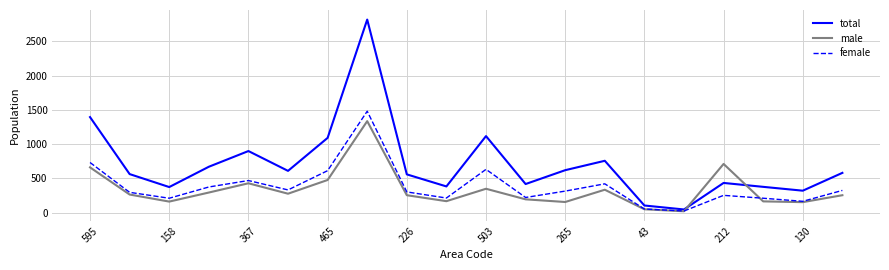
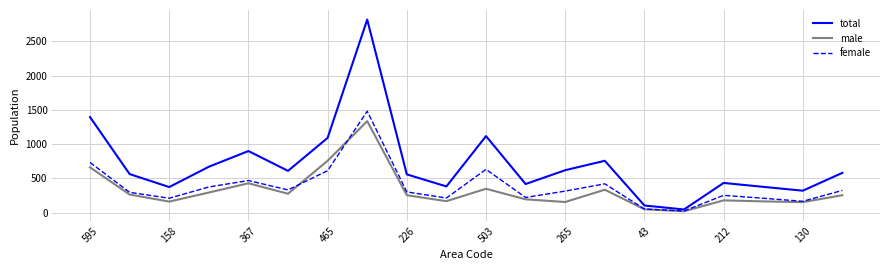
male, 465: 500 -> 800
male, 212: 700 -> 200
